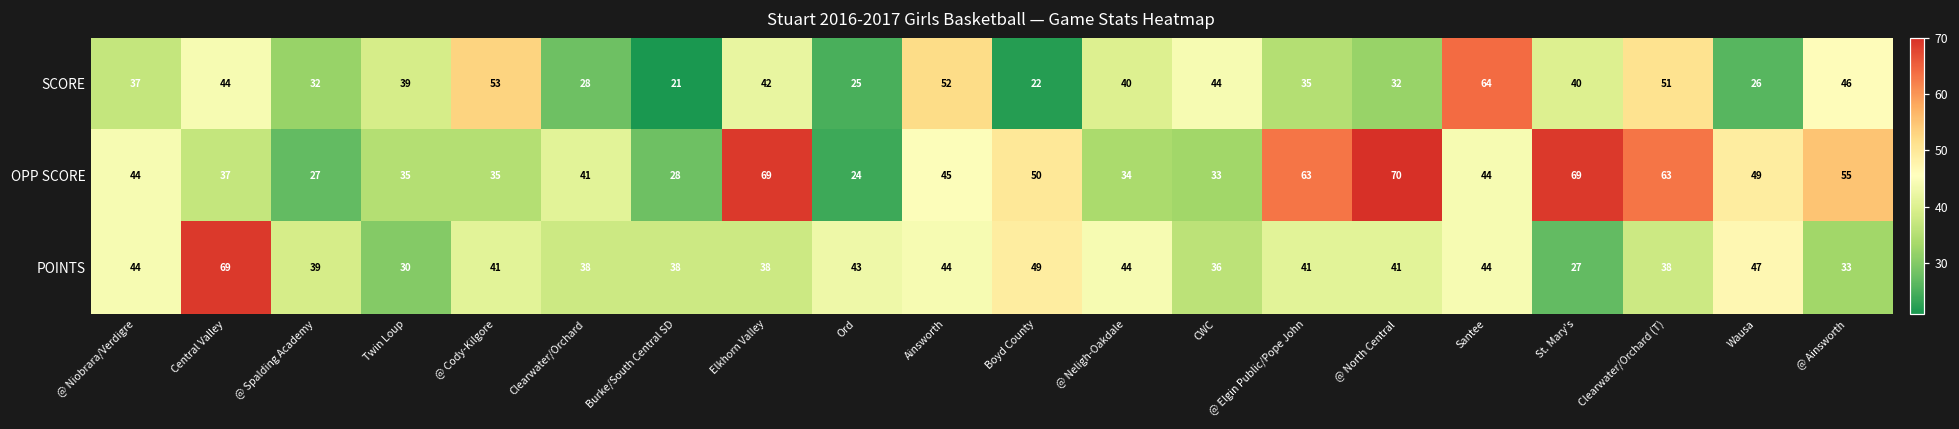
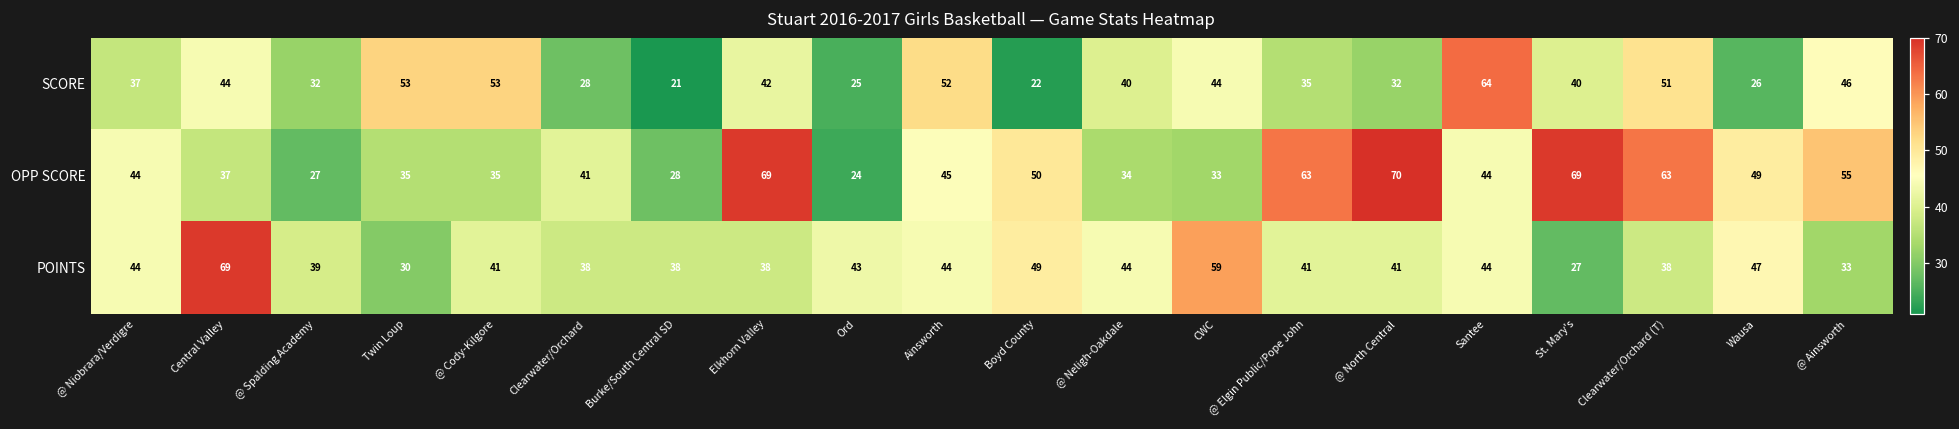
SCORE, Twin Loup: 39 -> 53
POINTS, CWC: 36 -> 59
